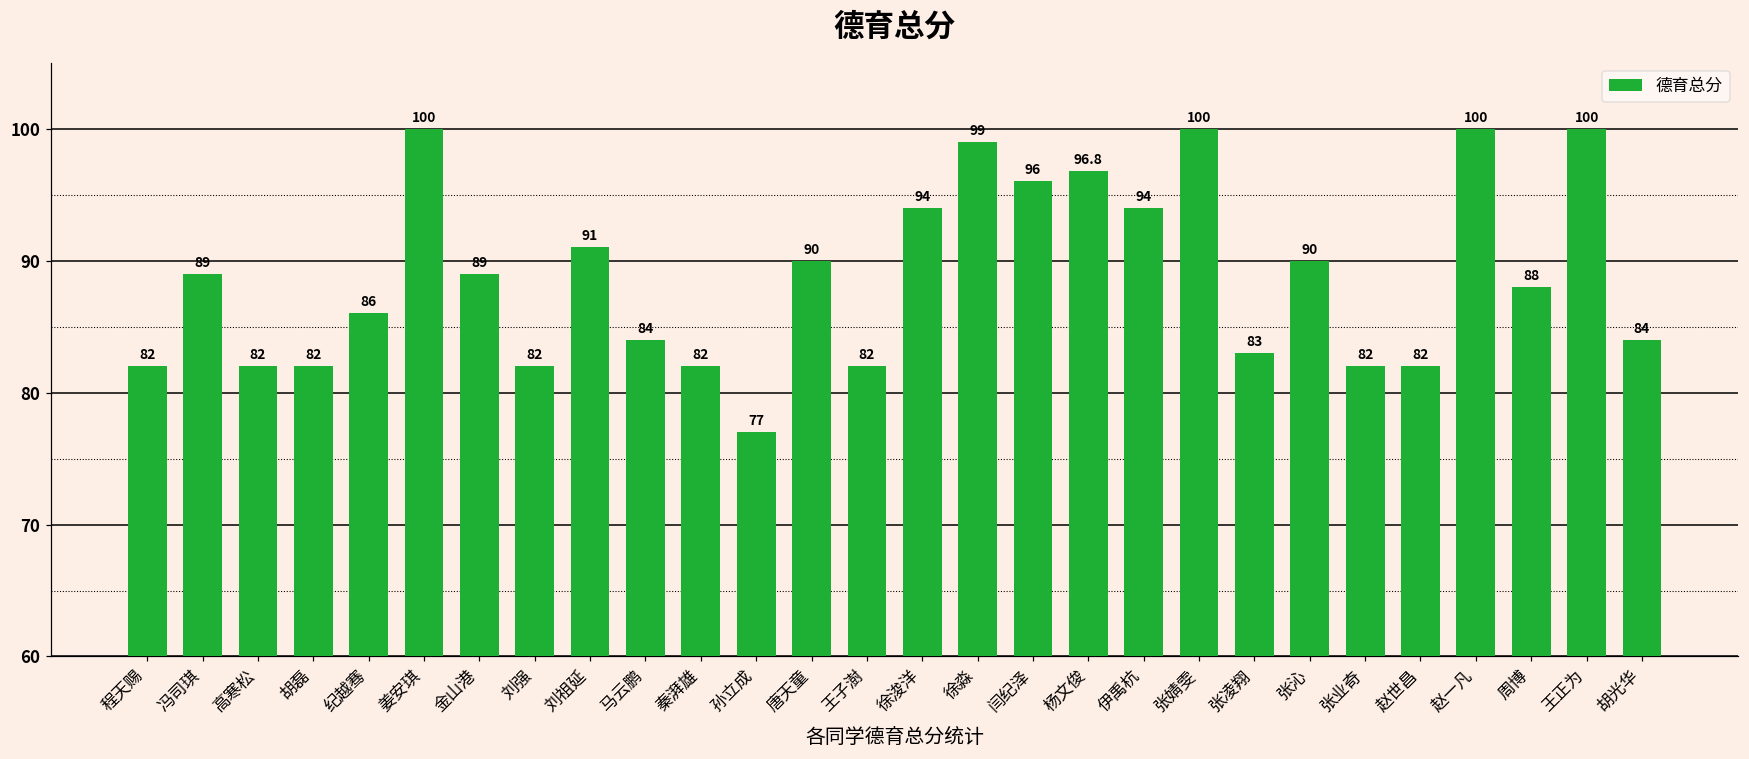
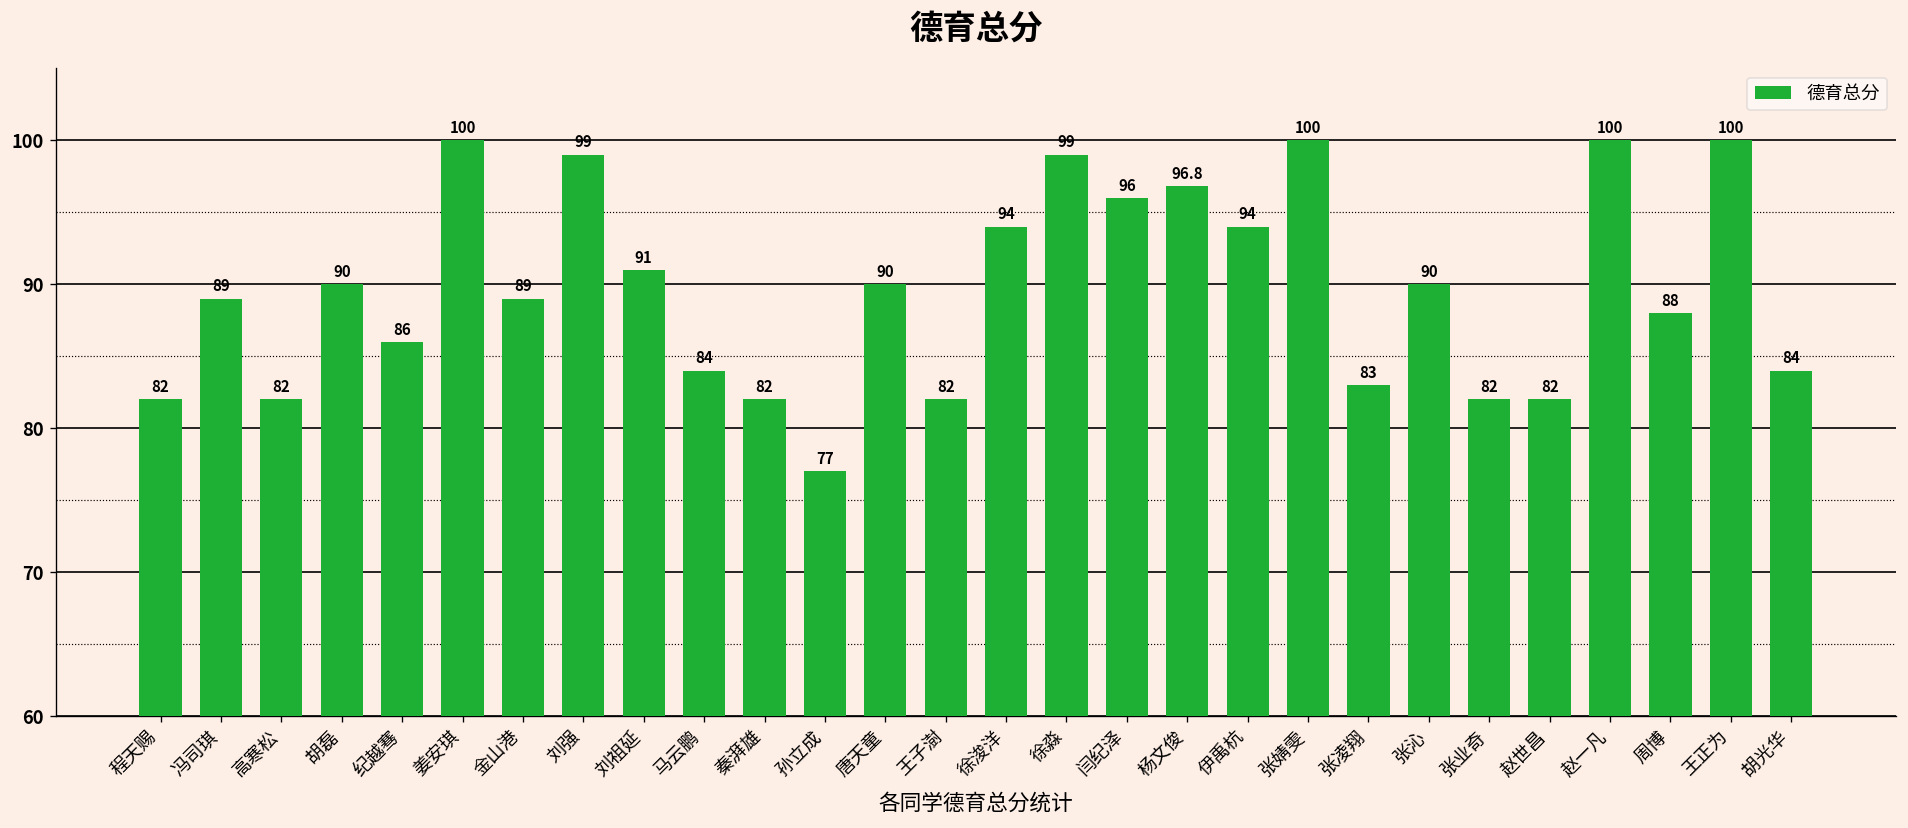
胡磊: 82 -> 90
刘强: 82 -> 99
